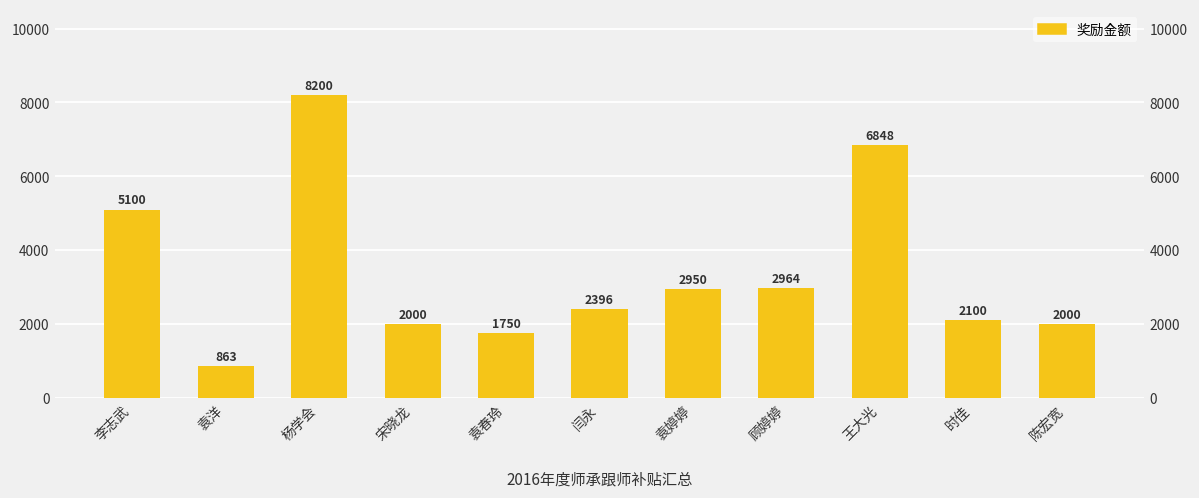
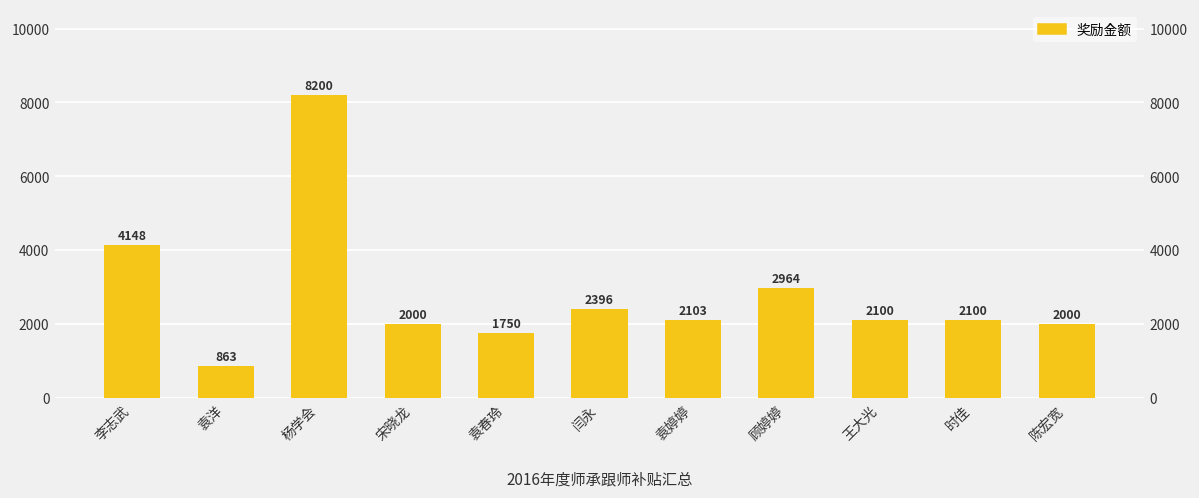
李志武: 5100 -> 4148
袁婷婷: 2950 -> 2103
王大光: 6848 -> 2100
